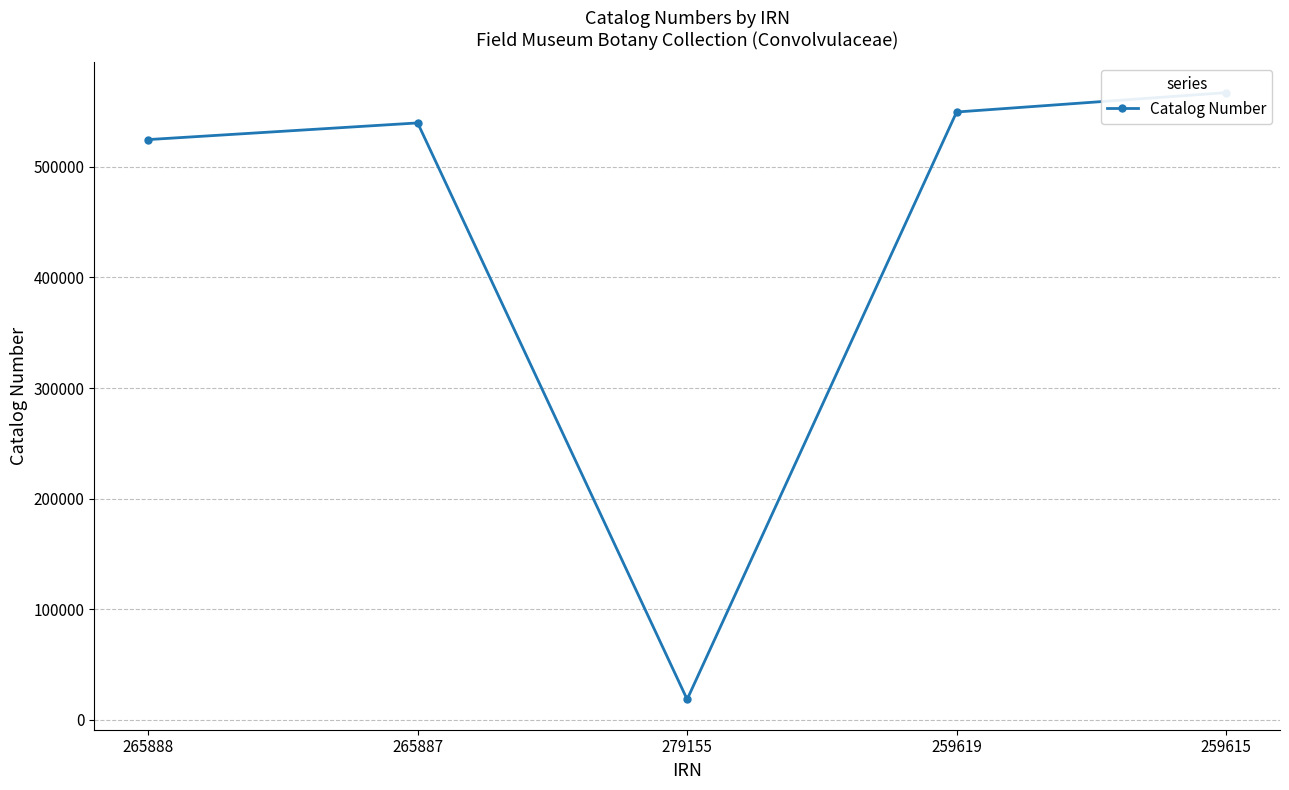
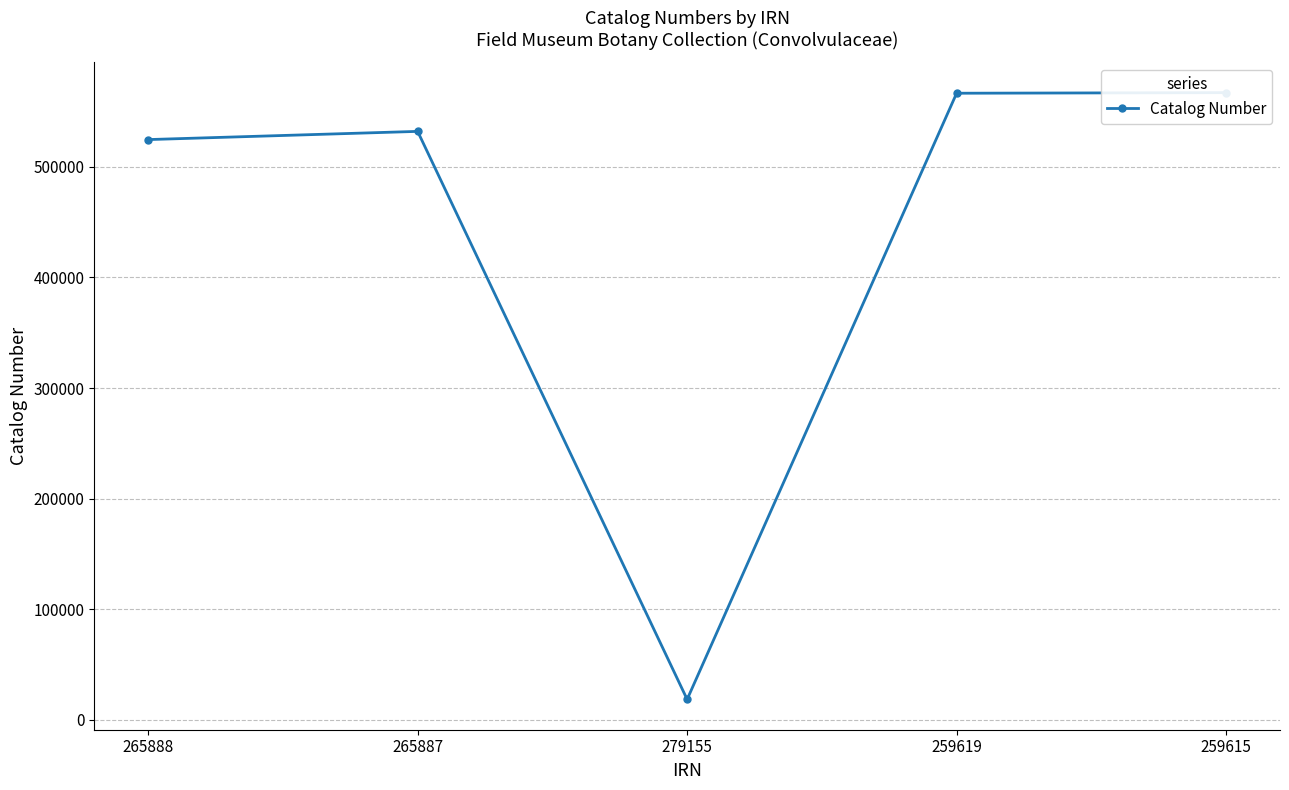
265887: 540000 -> 532000
259619: 550000 -> 567000
